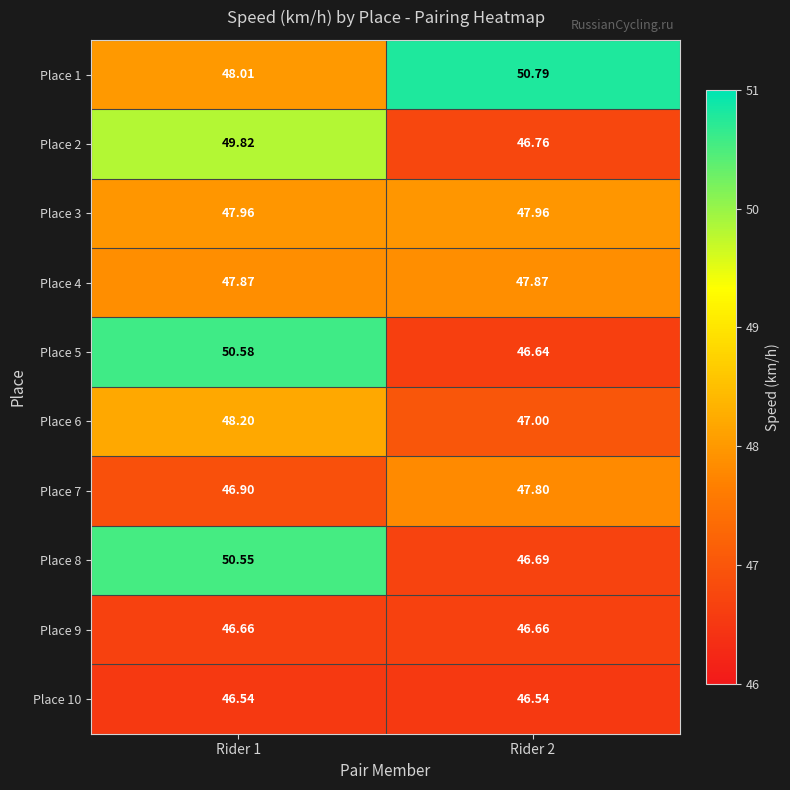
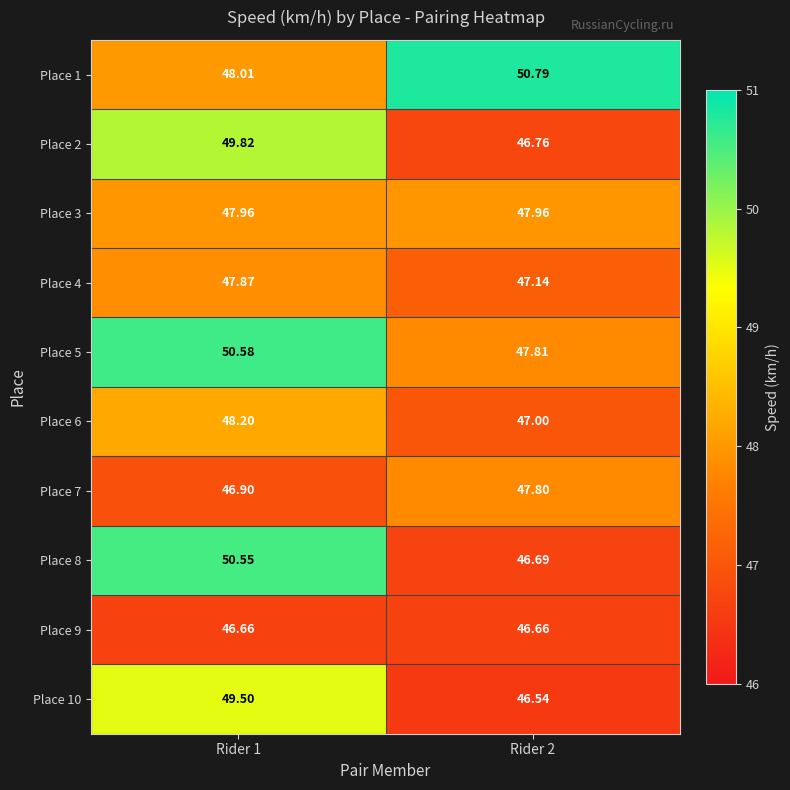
Place 4, Rider 2: 47.87 -> 47.14
Place 5, Rider 2: 46.64 -> 47.81
Place 10, Rider 1: 46.54 -> 49.50
